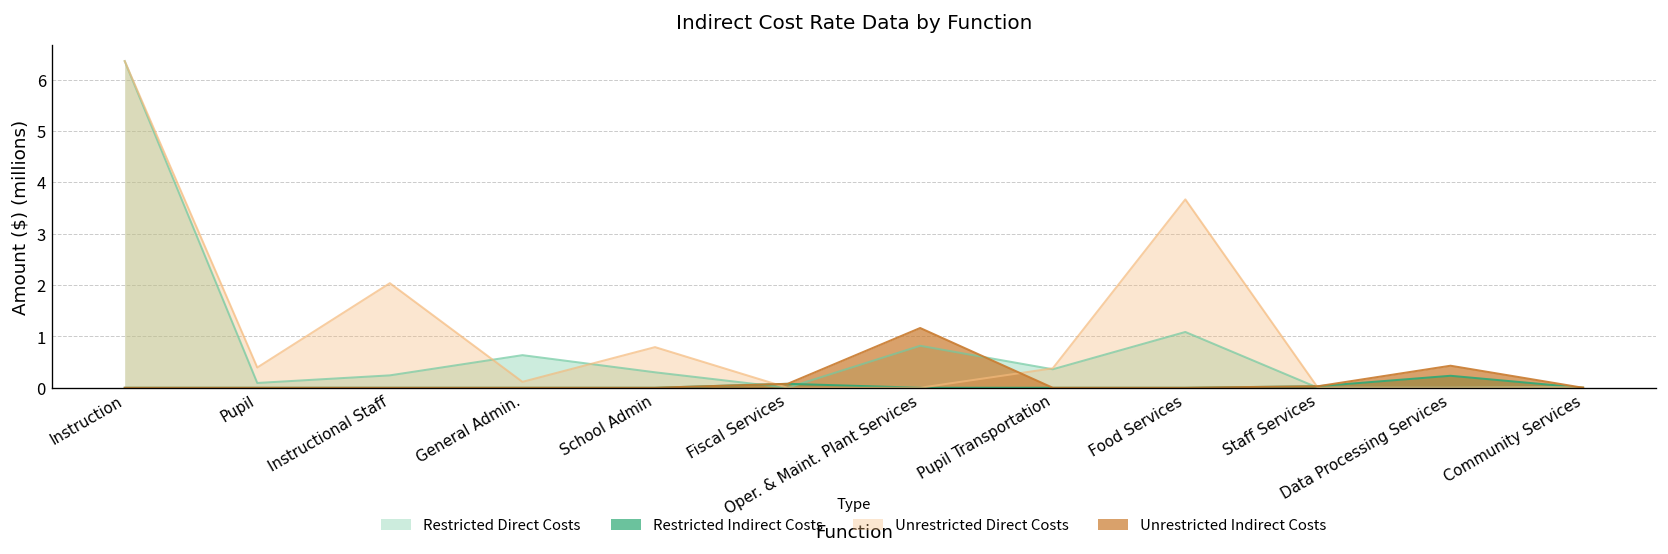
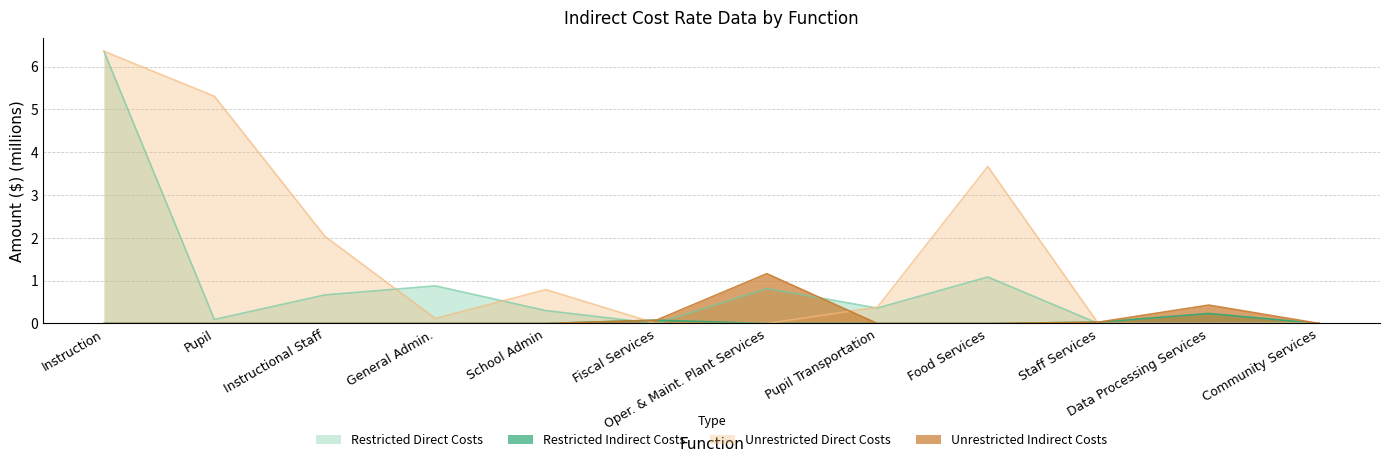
Unrestricted Direct Costs, Pupil: 0.4 -> 5.3
Restricted Direct Costs, Instructional Staff: 0.2 -> 0.7
Restricted Direct Costs, General Admin.: 0.6 -> 0.9
